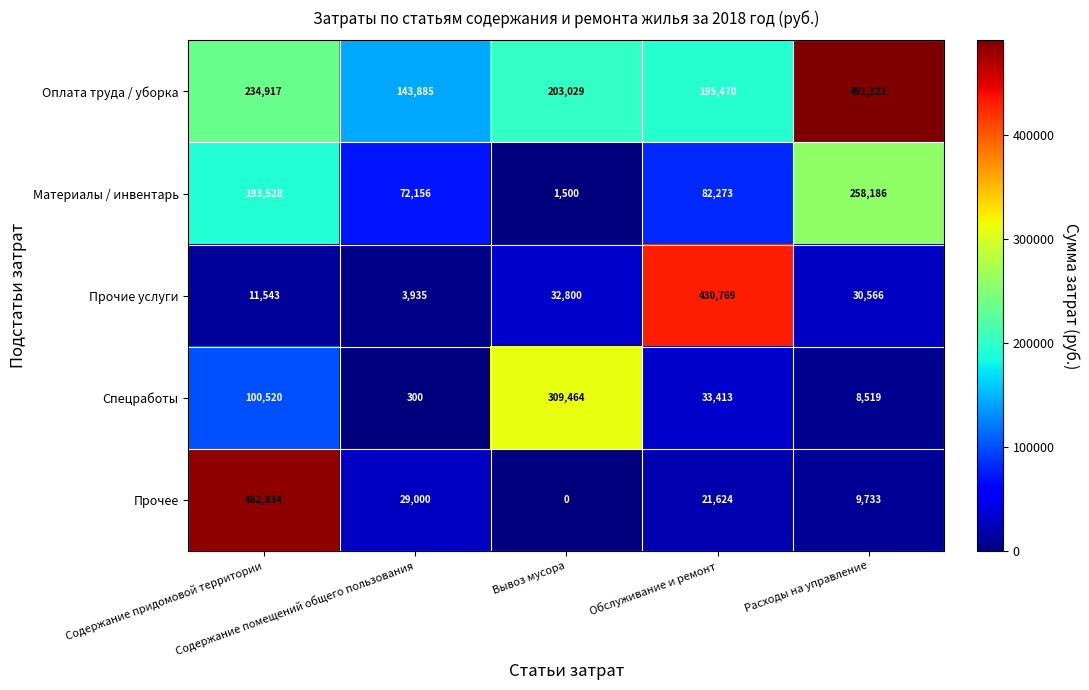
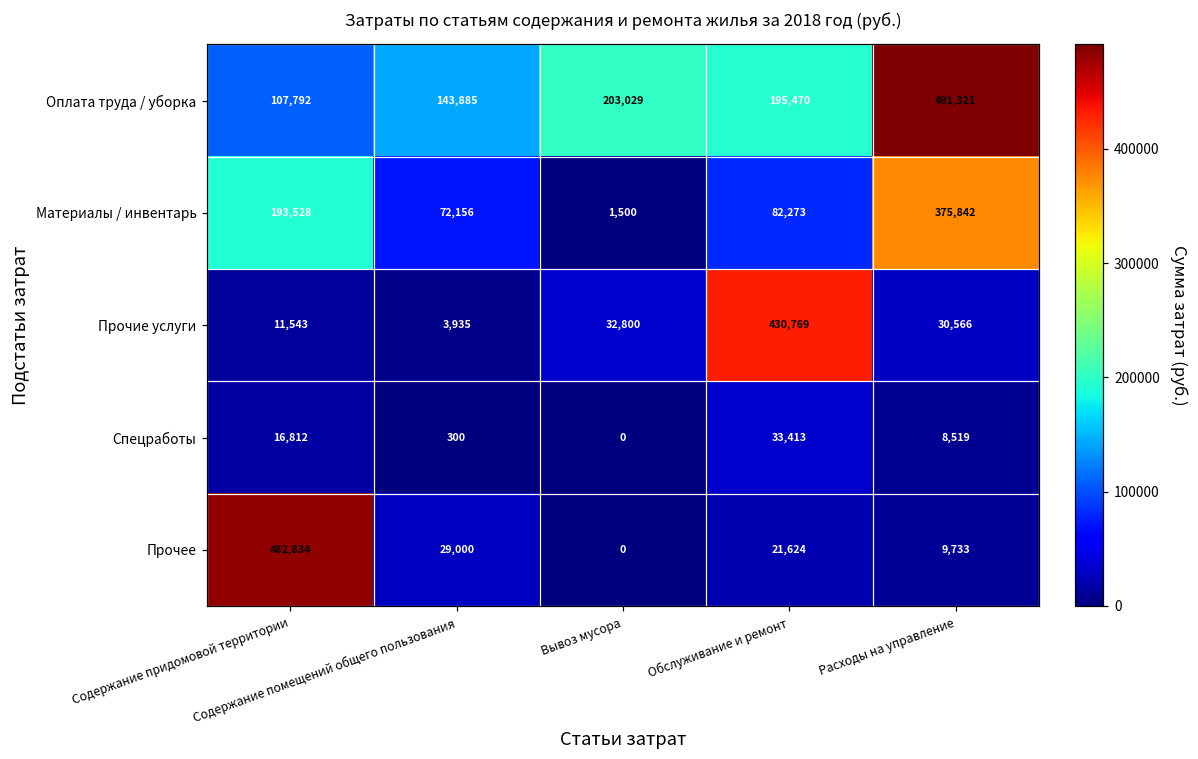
Оплата труда / уборка, Содержание придомовой территории: 234,917 -> 107,792
Материалы / инвентарь, Расходы на управление: 258,186 -> 375,842
Спецработы, Содержание придомовой территории: 100,520 -> 16,812
Спецработы, Вывоз мусора: 309,464 -> 0
